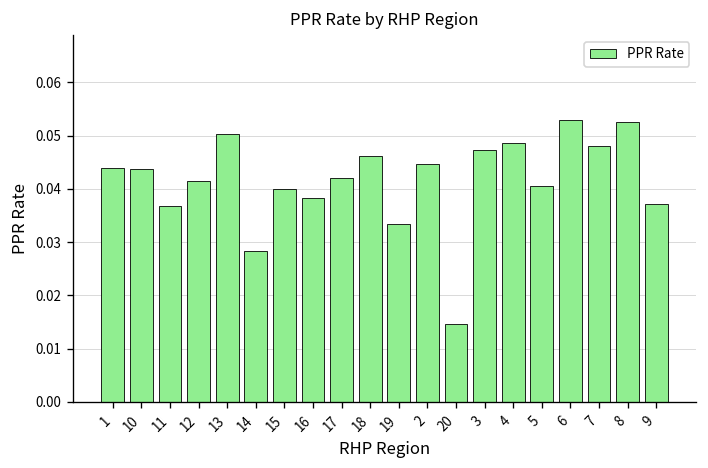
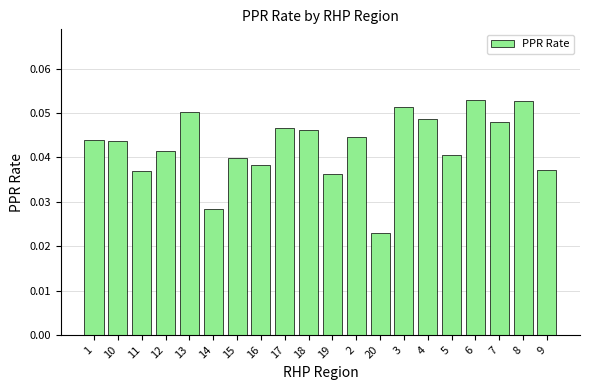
17: 0.042 -> 0.047
19: 0.033 -> 0.036
20: 0.015 -> 0.023
3: 0.047 -> 0.051
